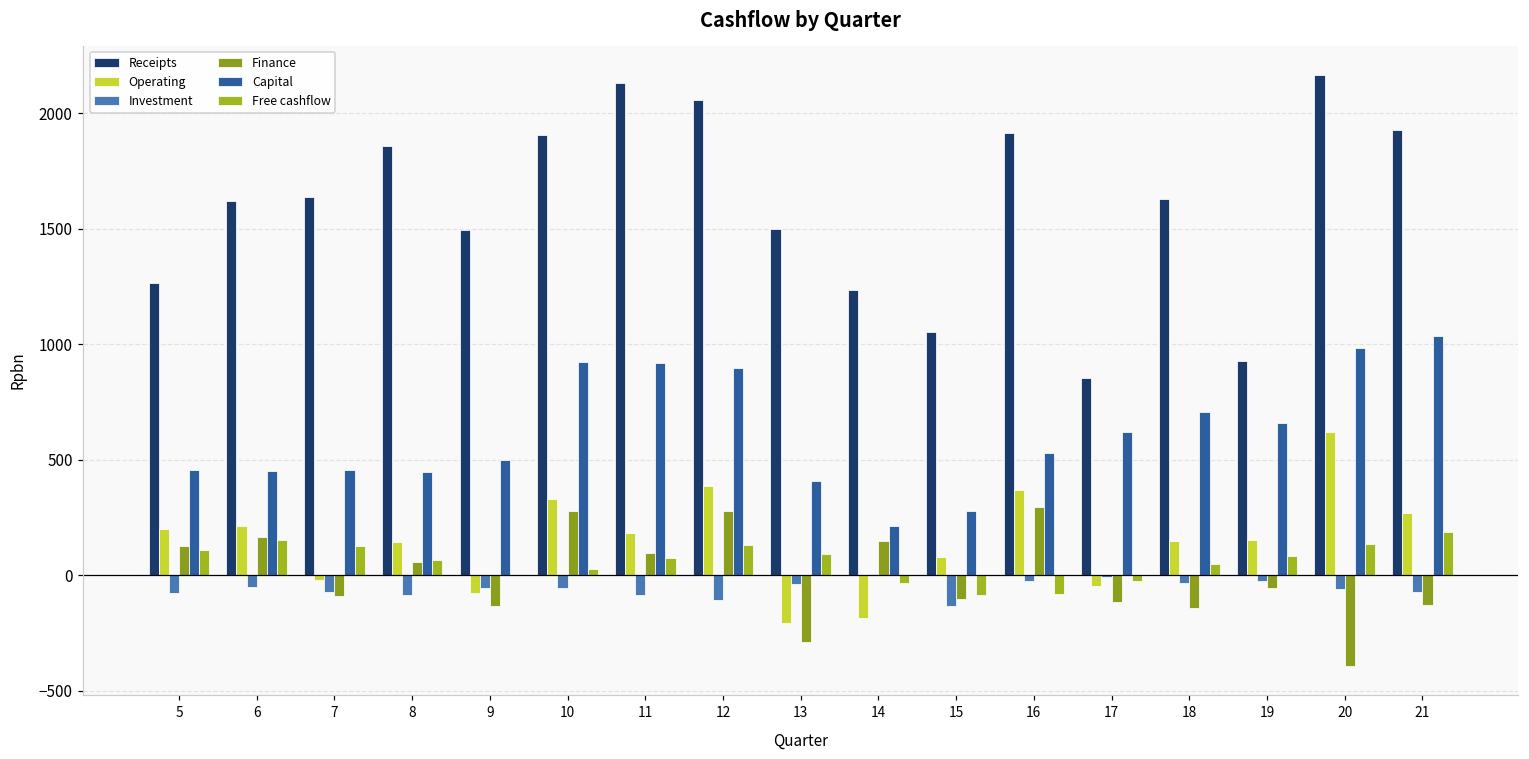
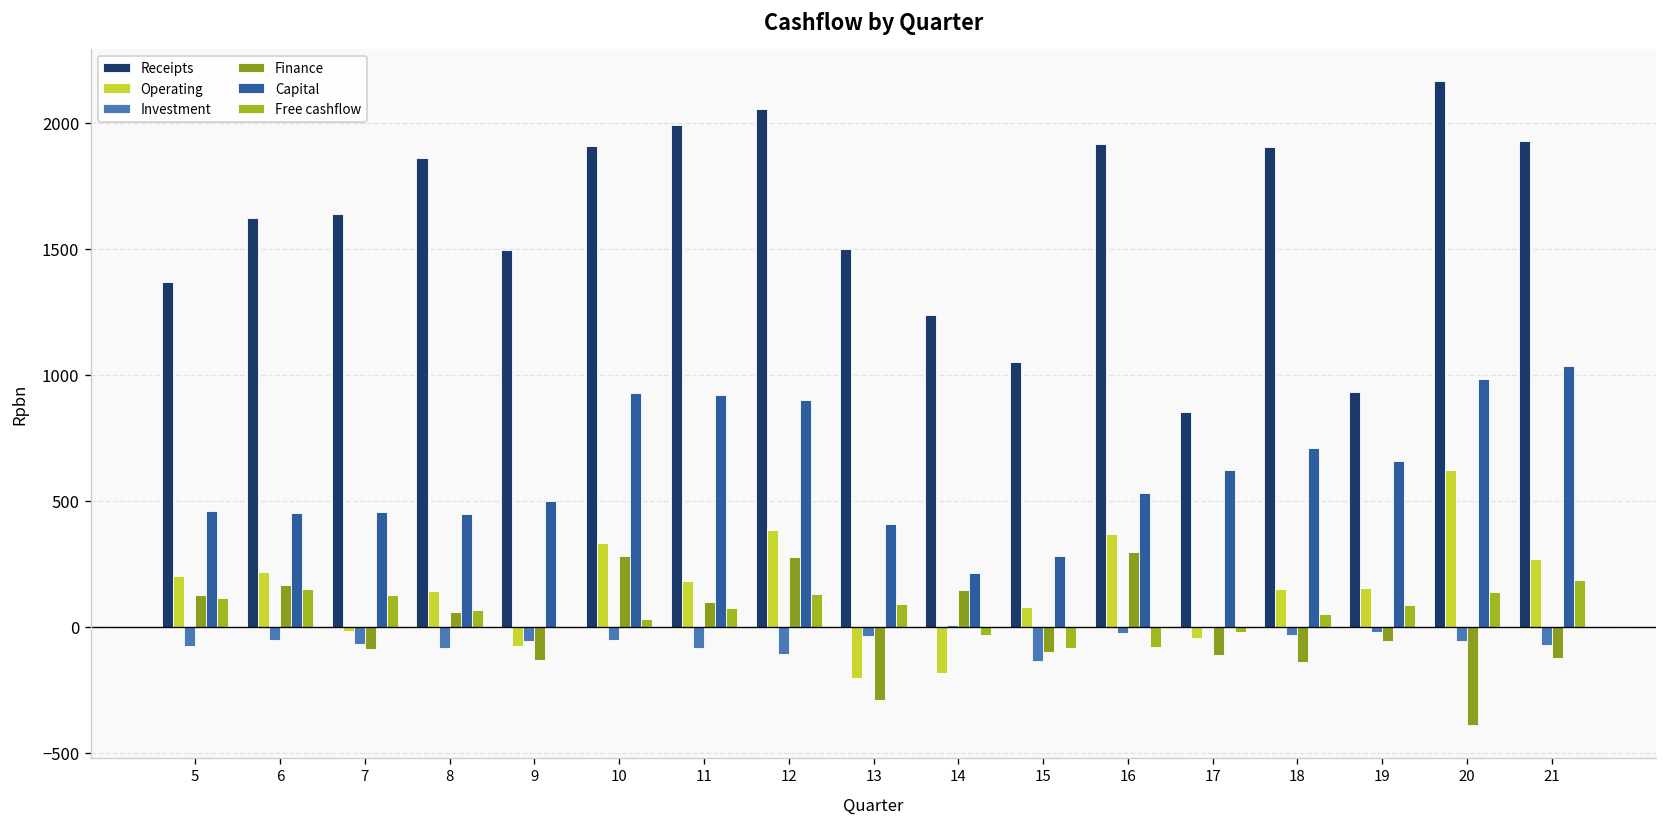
Receipts, 5: 1270 -> 1370
Receipts, 11: 2130 -> 1990
Receipts, 18: 1630 -> 1900
